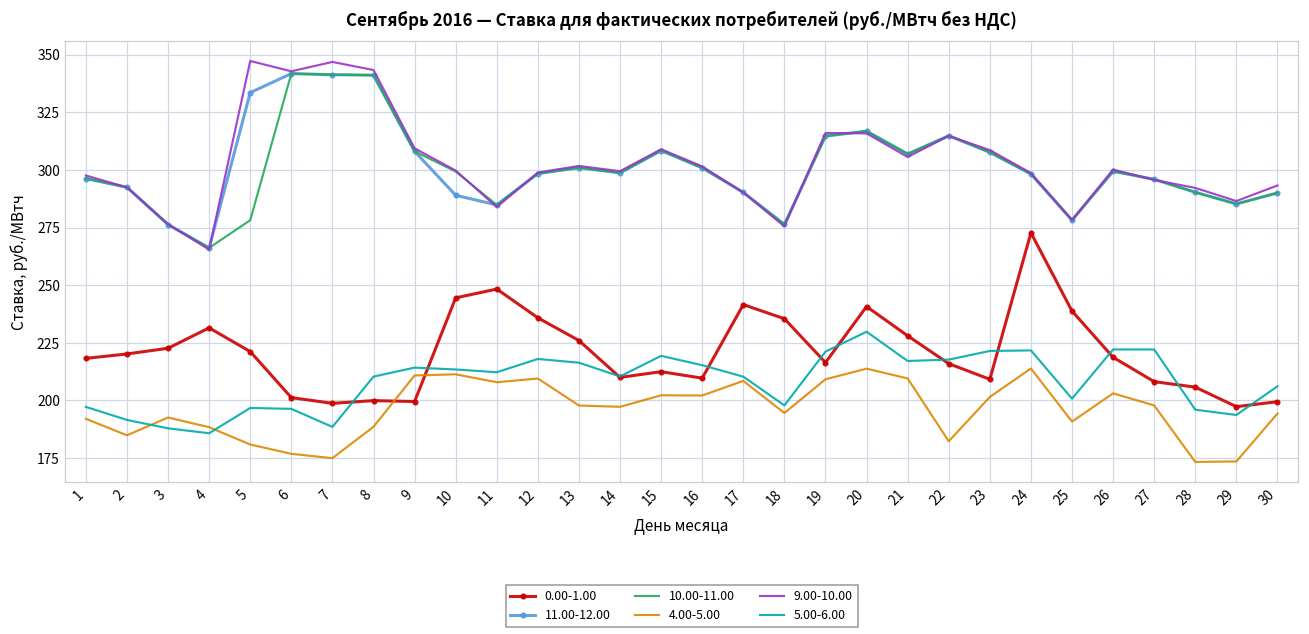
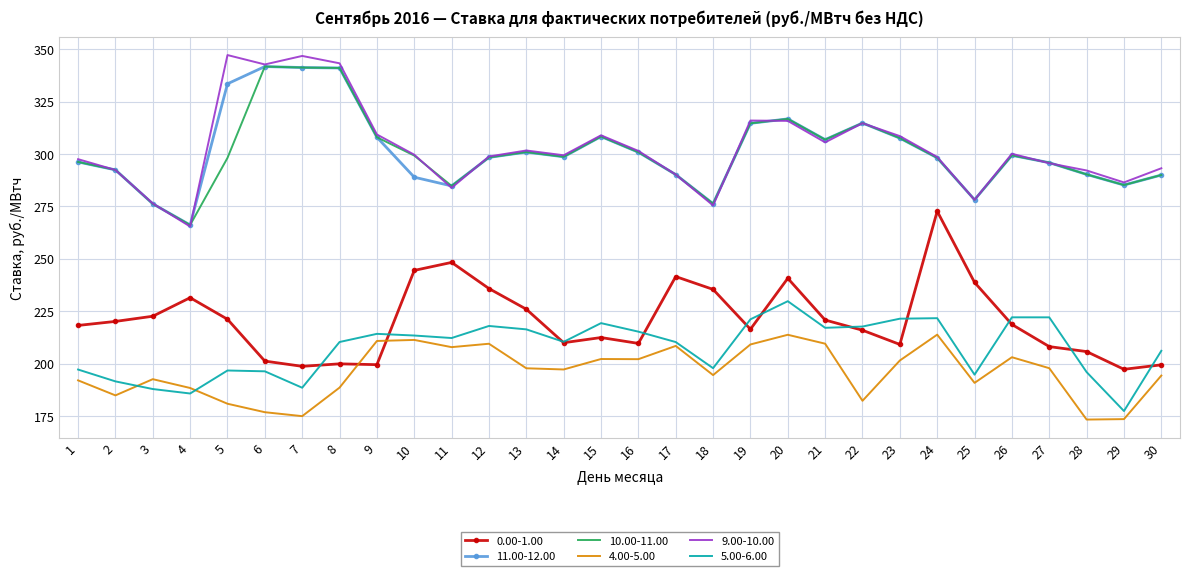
10.00-11.00, 5: 278 -> 298
0.00-1.00, 21: 228 -> 221
5.00-6.00, 25: 201 -> 195
5.00-6.00, 29: 194 -> 177
